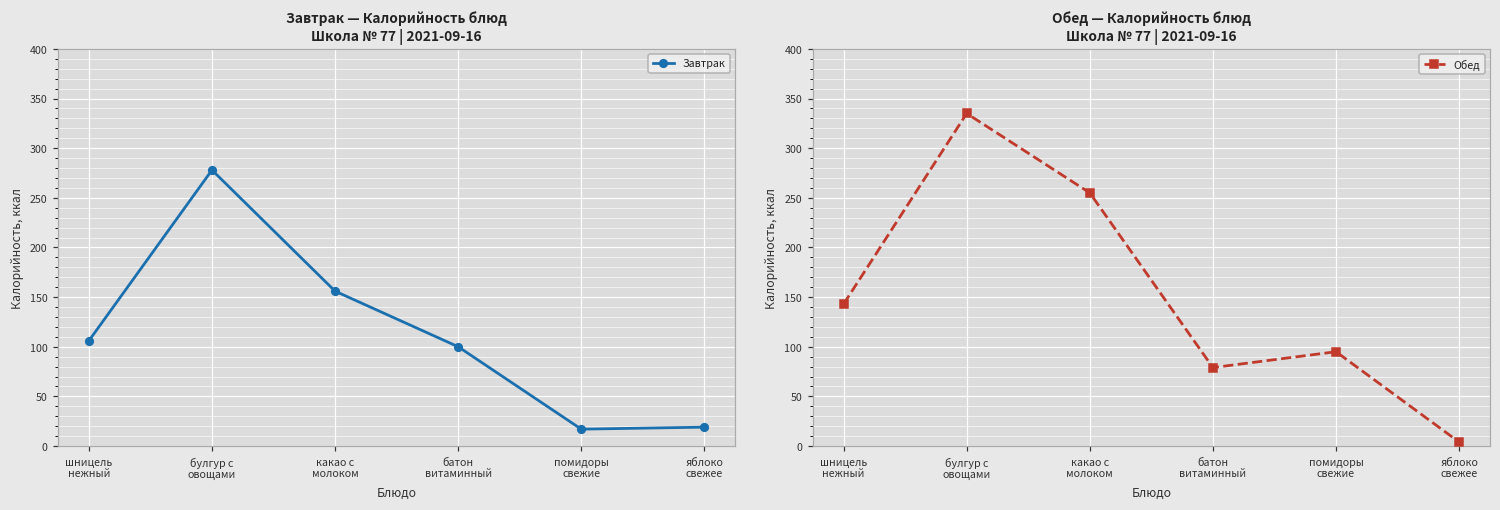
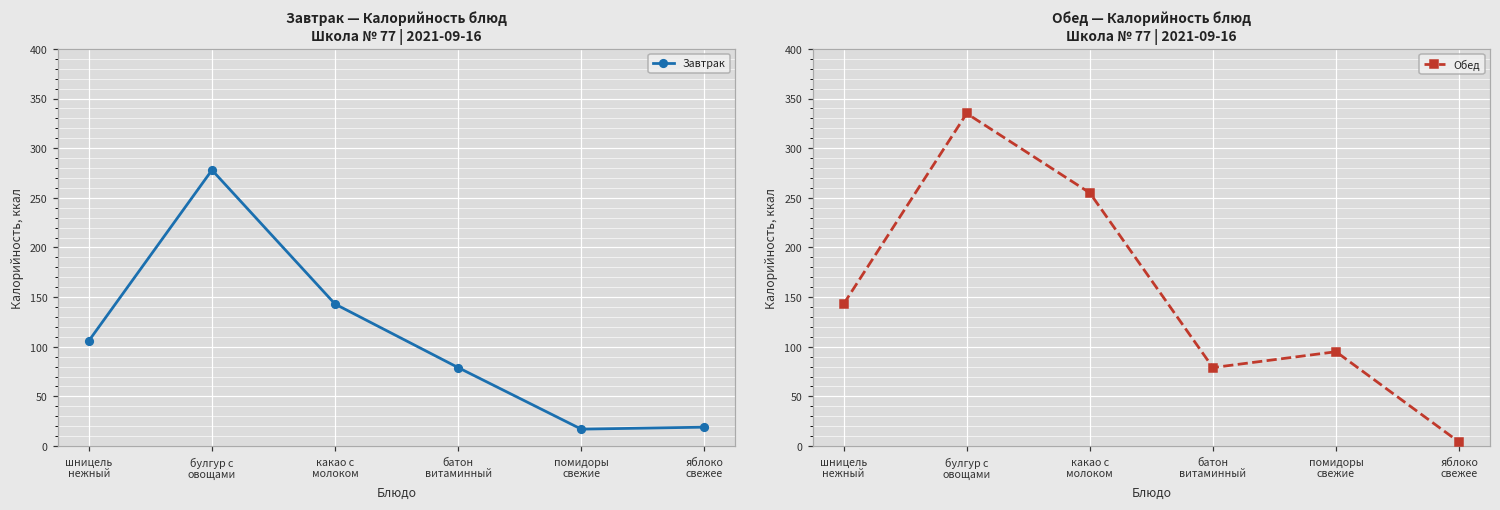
Завтрак — Калорийность блюд Школа № 77 | 2021-09-16, какао с молоком: 160 -> 140
Завтрак — Калорийность блюд Школа № 77 | 2021-09-16, батон витаминный: 100 -> 80
